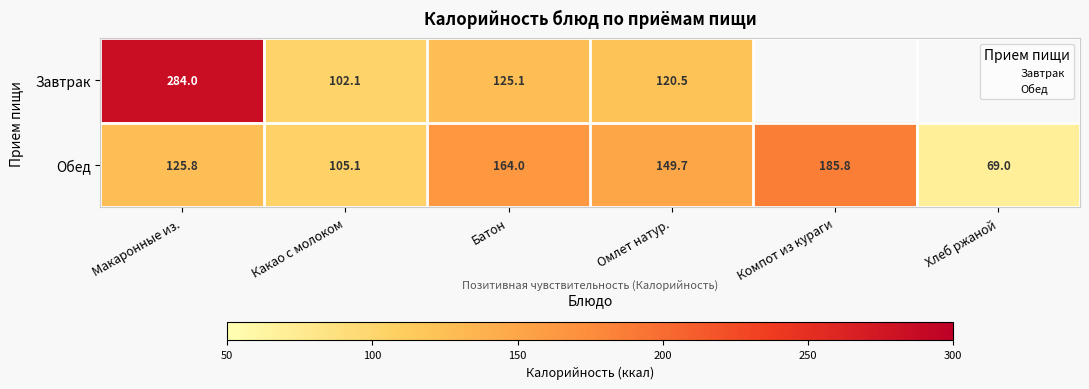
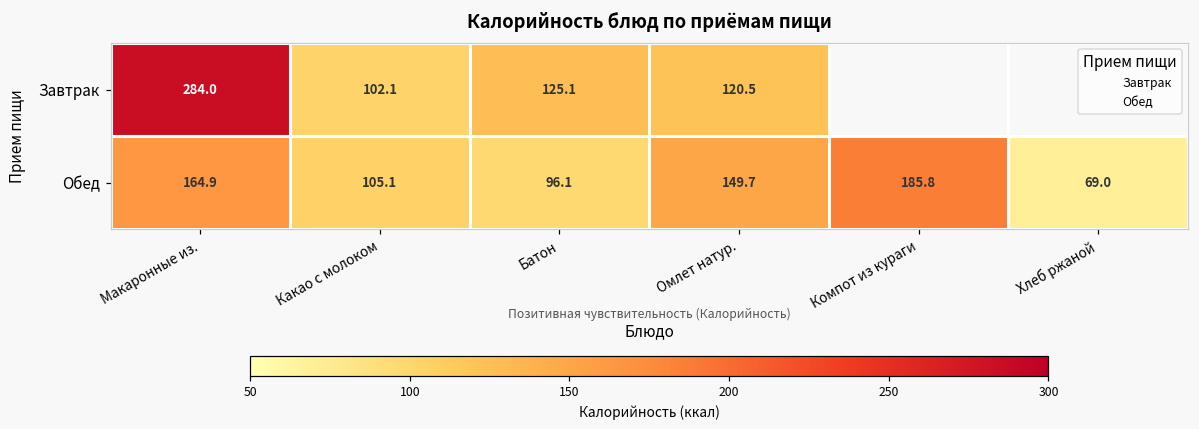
Обед, Макаронные из.: 125.8 -> 164.9
Обед, Батон: 164.0 -> 96.1
